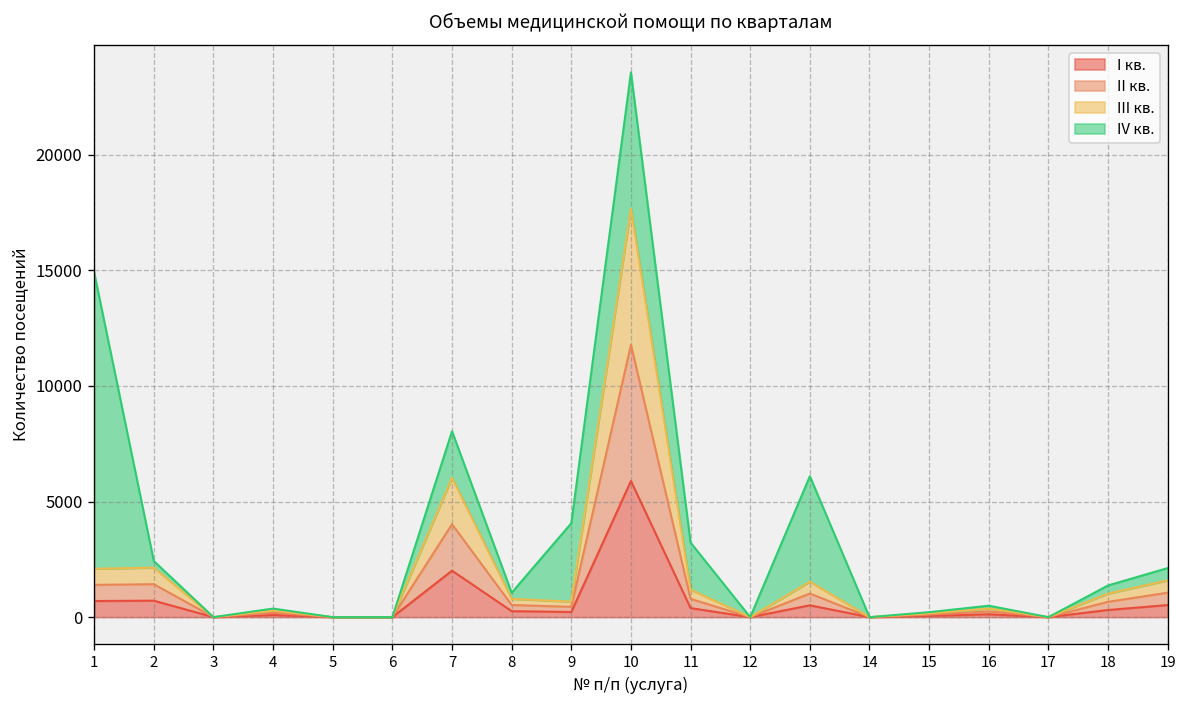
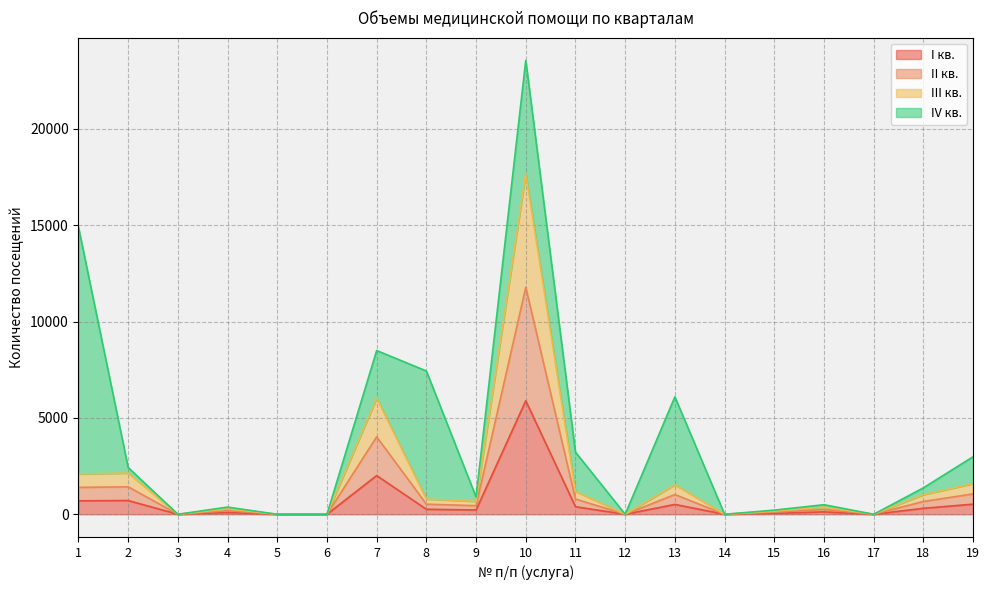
IV кв., 7: 2000 -> 2500
IV кв., 8: 300 -> 6600
IV кв., 9: 3400 -> 200
IV кв., 19: 500 -> 1400
